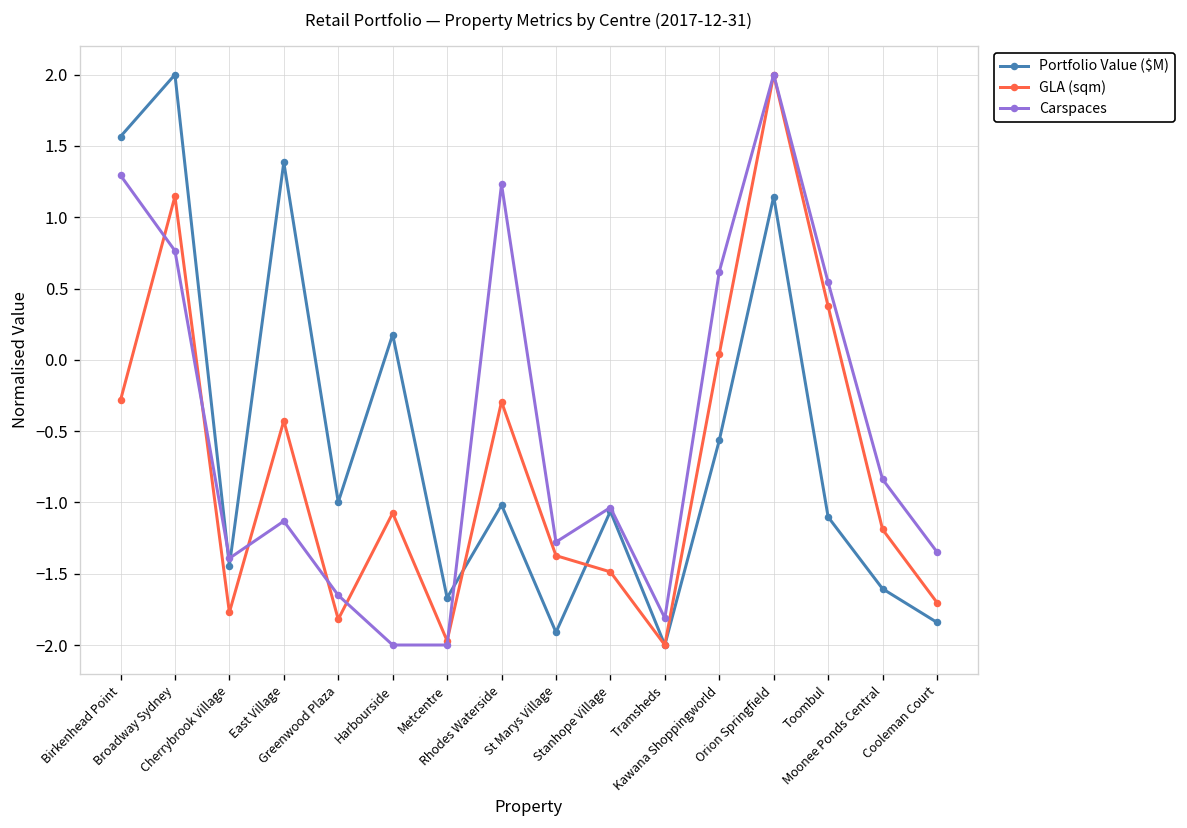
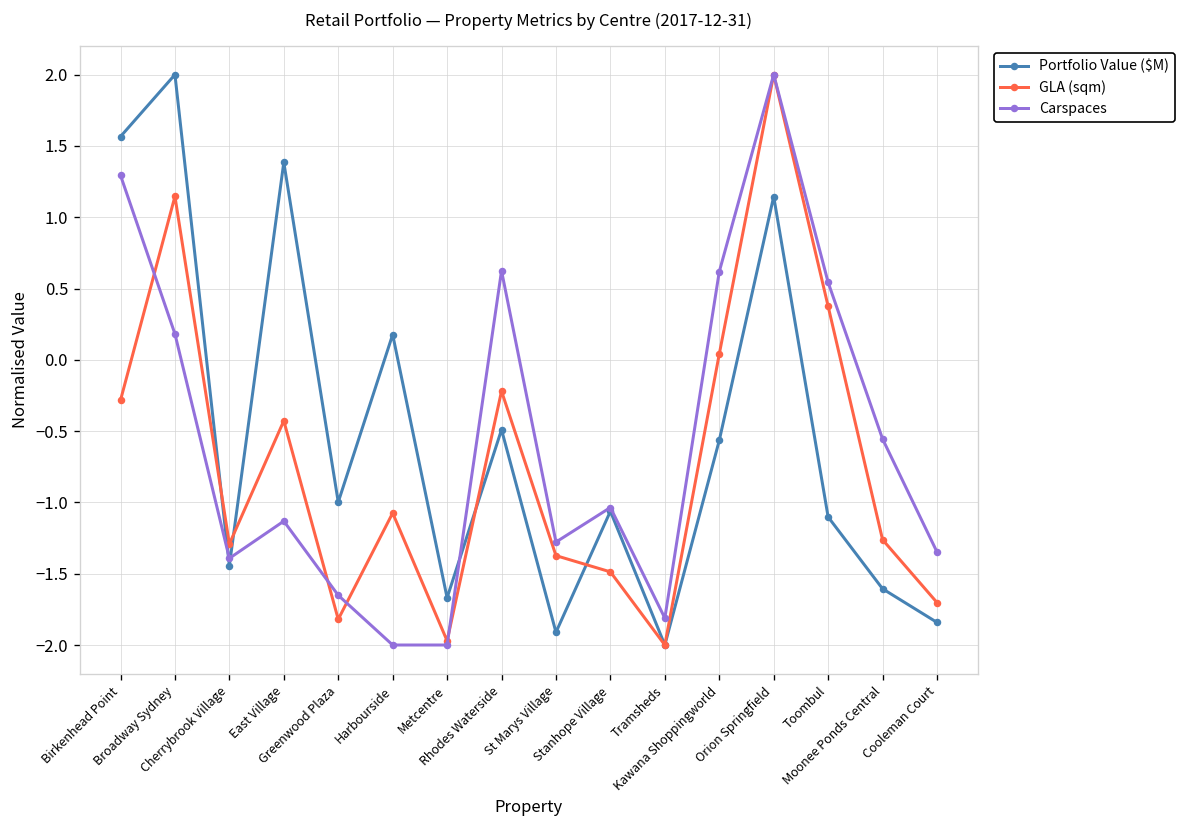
Carspaces, Broadway Sydney: 0.76 -> 0.18
GLA (sqm), Cherrybrook Village: -1.77 -> -1.29
Portfolio Value ($M), Rhodes Waterside: -1.02 -> -0.49
GLA (sqm), Rhodes Waterside: -0.29 -> -0.22
Carspaces, Rhodes Waterside: 1.23 -> 0.62
GLA (sqm), Moonee Ponds Central: -1.19 -> -1.26
Carspaces, Moonee Ponds Central: -0.84 -> -0.55
